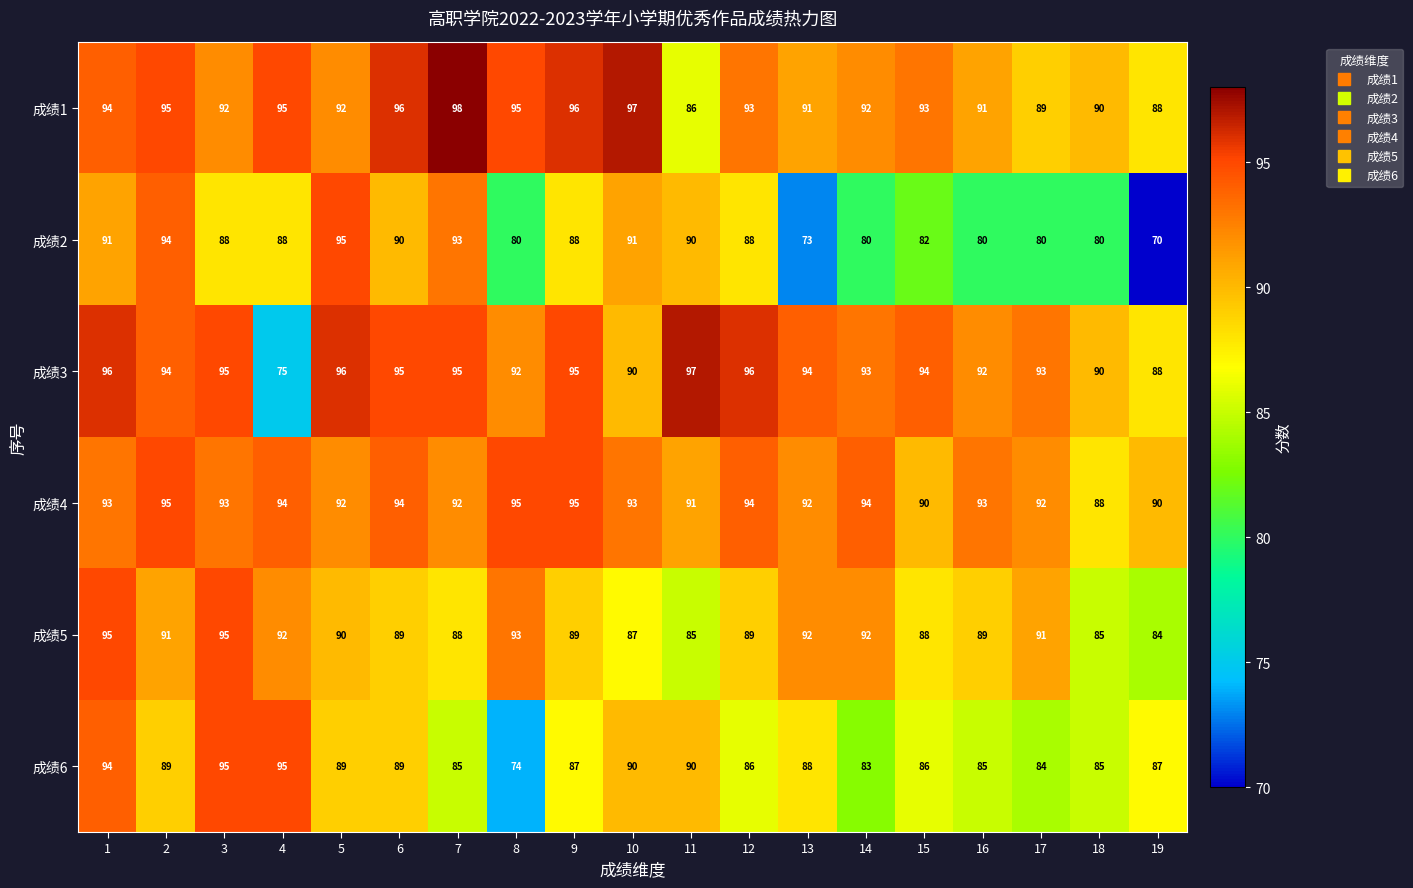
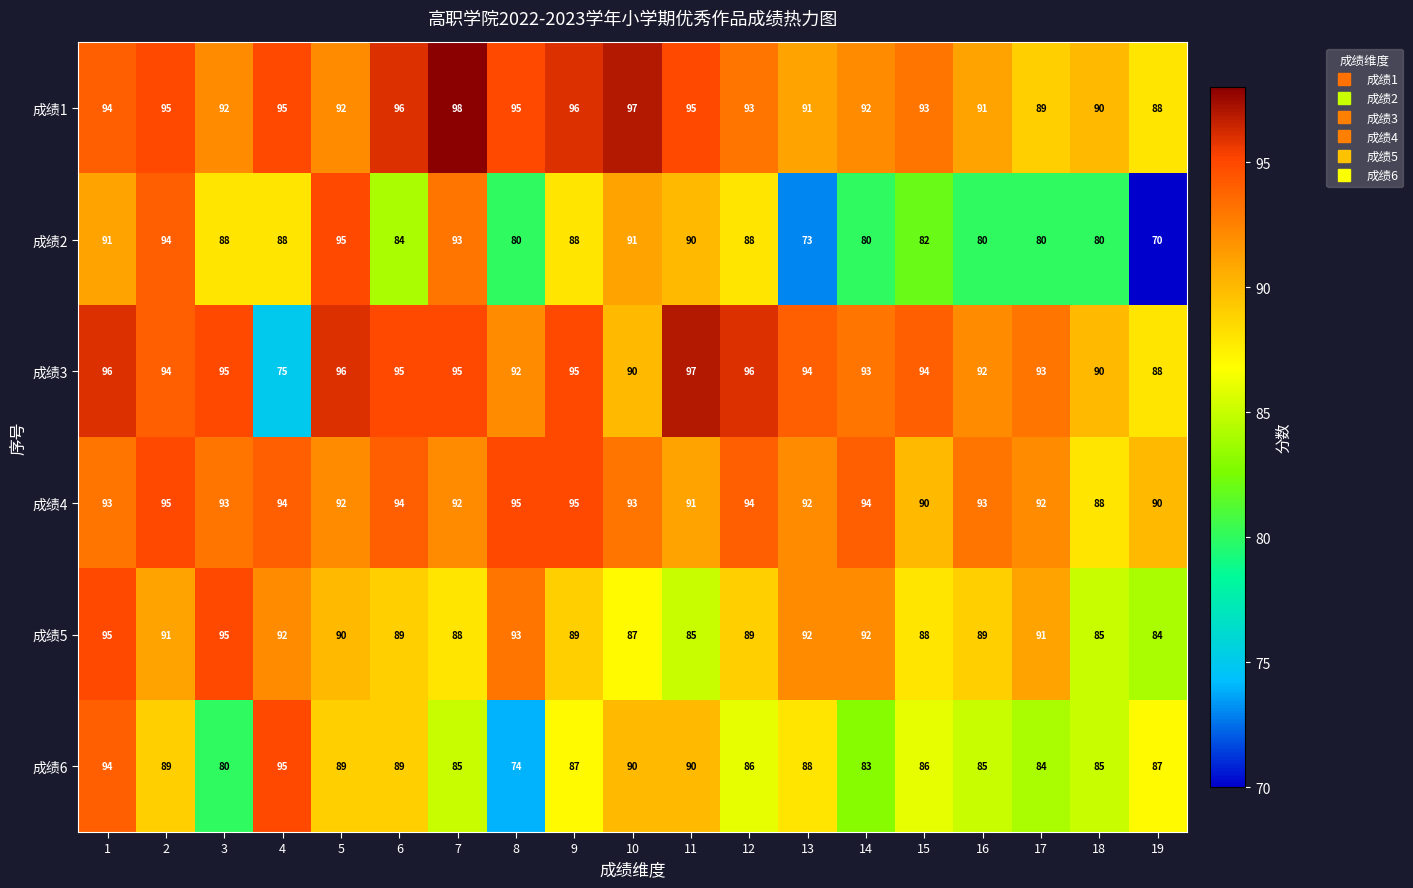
成绩1, 11: 86 -> 95
成绩2, 6: 90 -> 84
成绩6, 3: 95 -> 80
